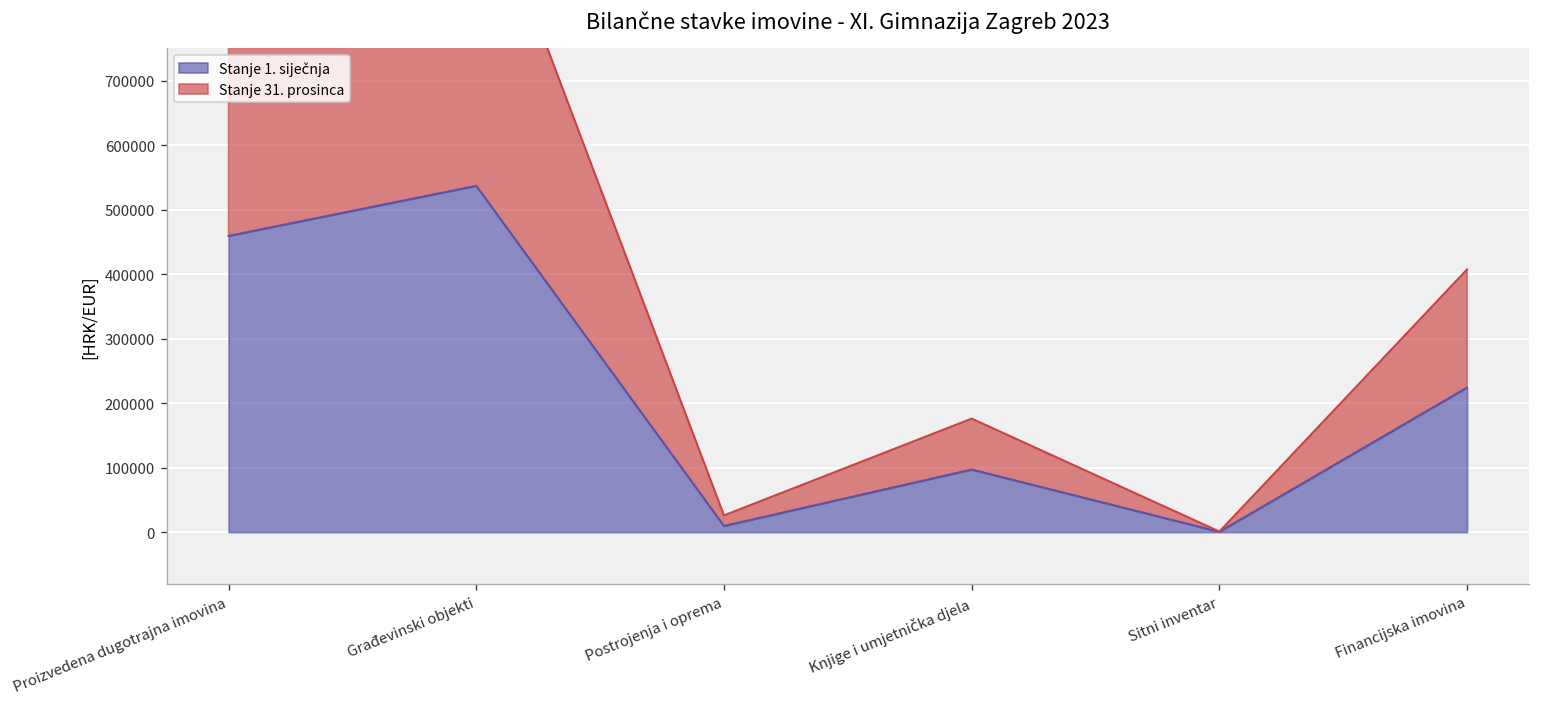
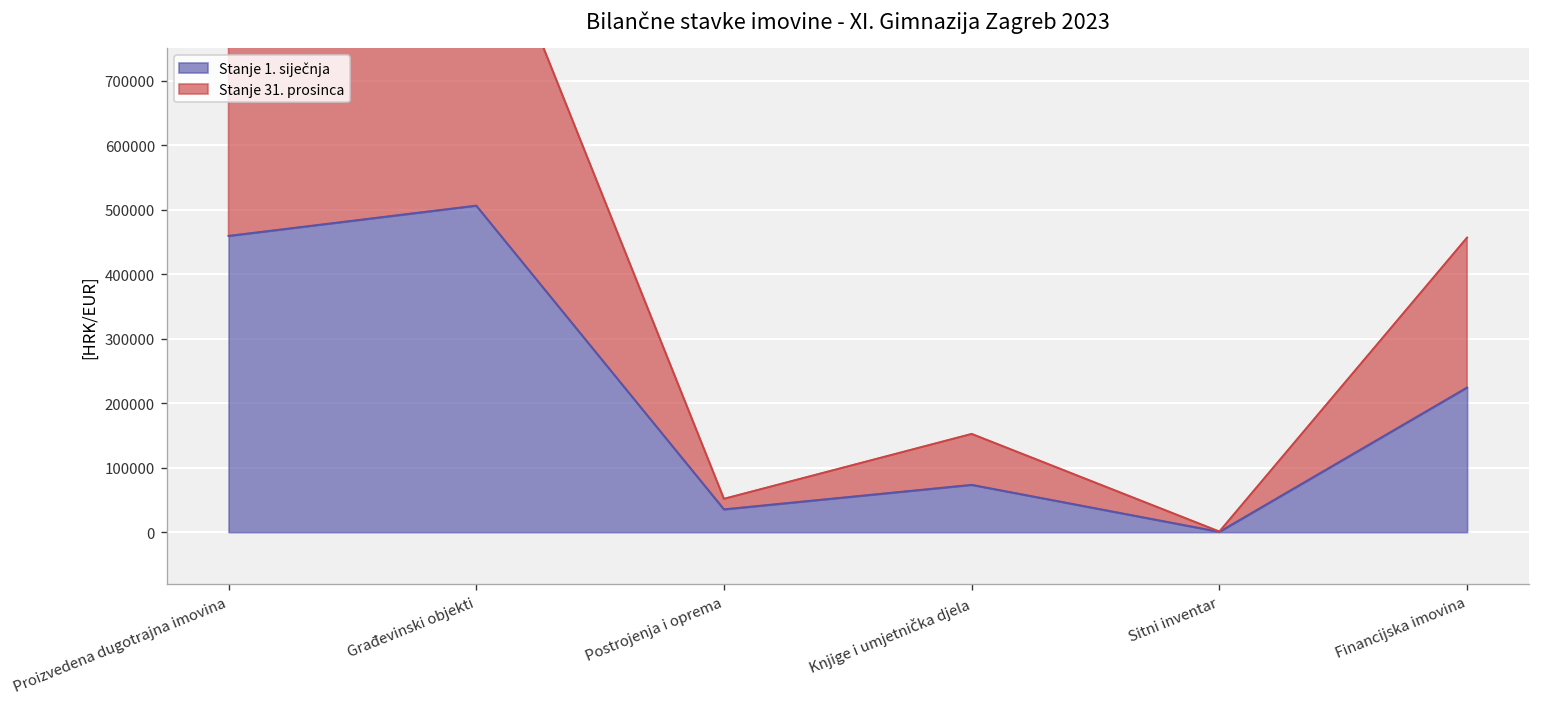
Stanje 1. siječnja, Građevinski objekti: 540000 -> 510000
Stanje 1. siječnja, Postrojenja i oprema: 10000 -> 40000
Stanje 1. siječnja, Knjige i umjetnička djela: 100000 -> 70000
Stanje 31. prosinca, Financijska imovina: 180000 -> 230000
